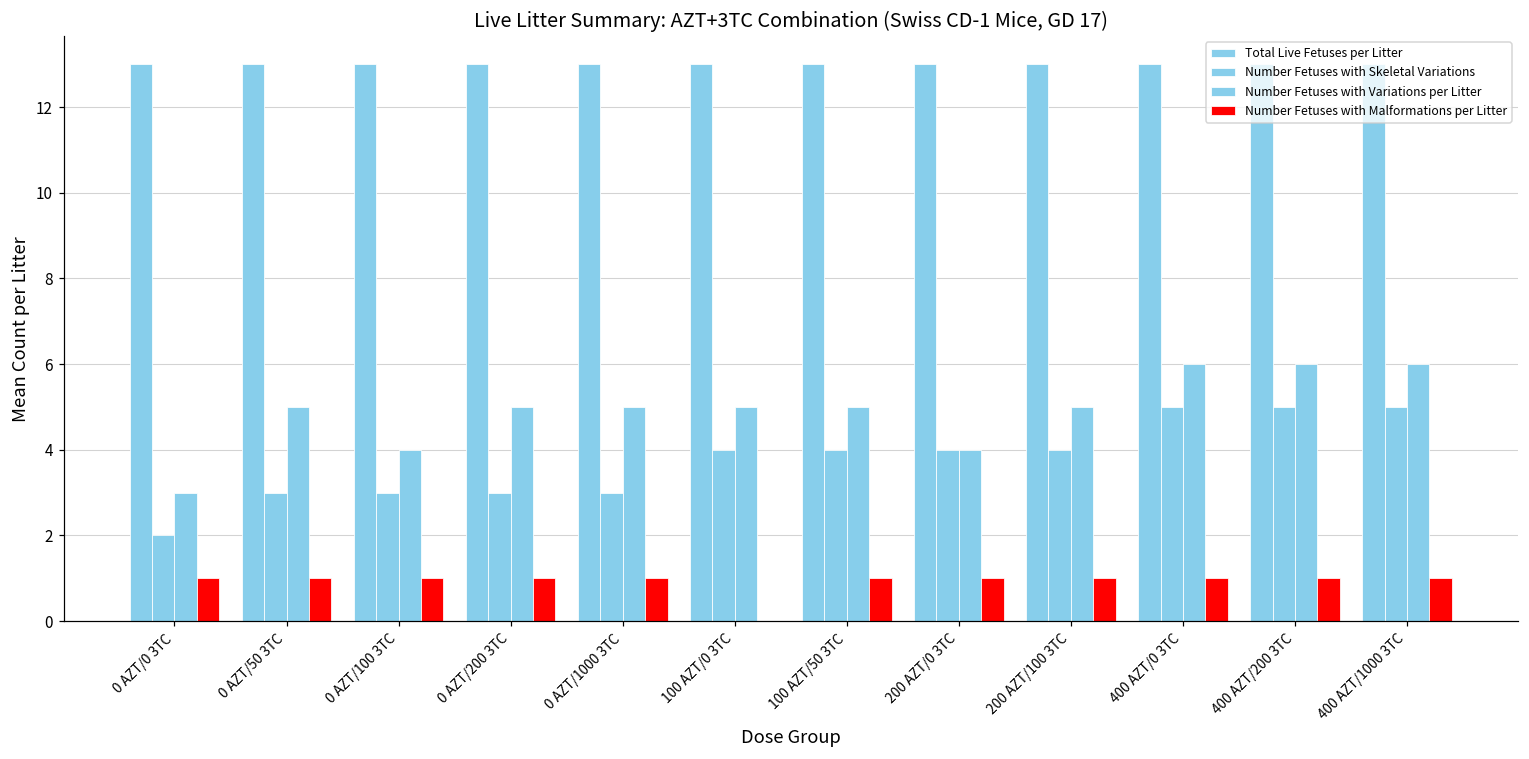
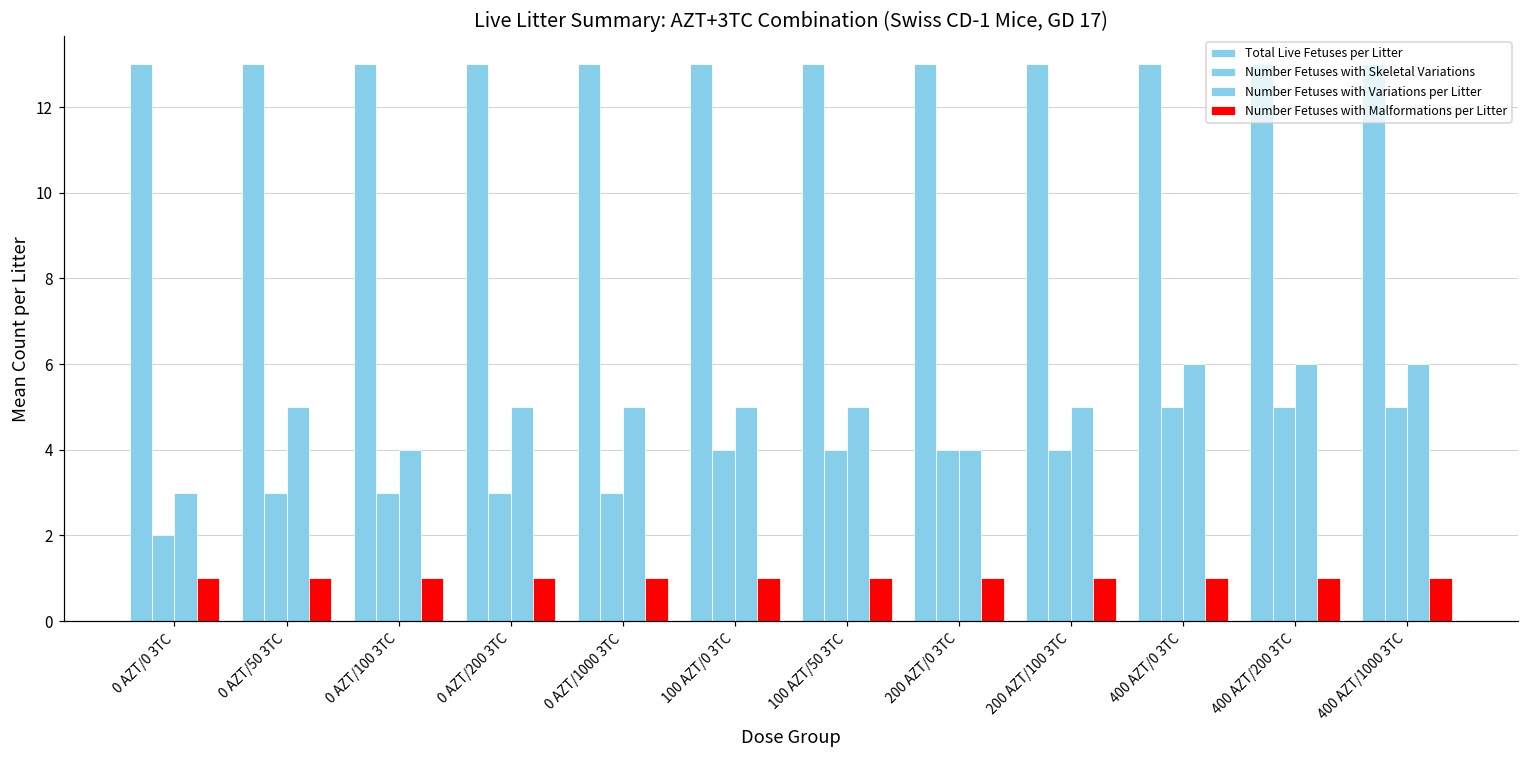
Number Fetuses with Malformations per Litter, 100 AZT/0 3TC: 0 -> 1
